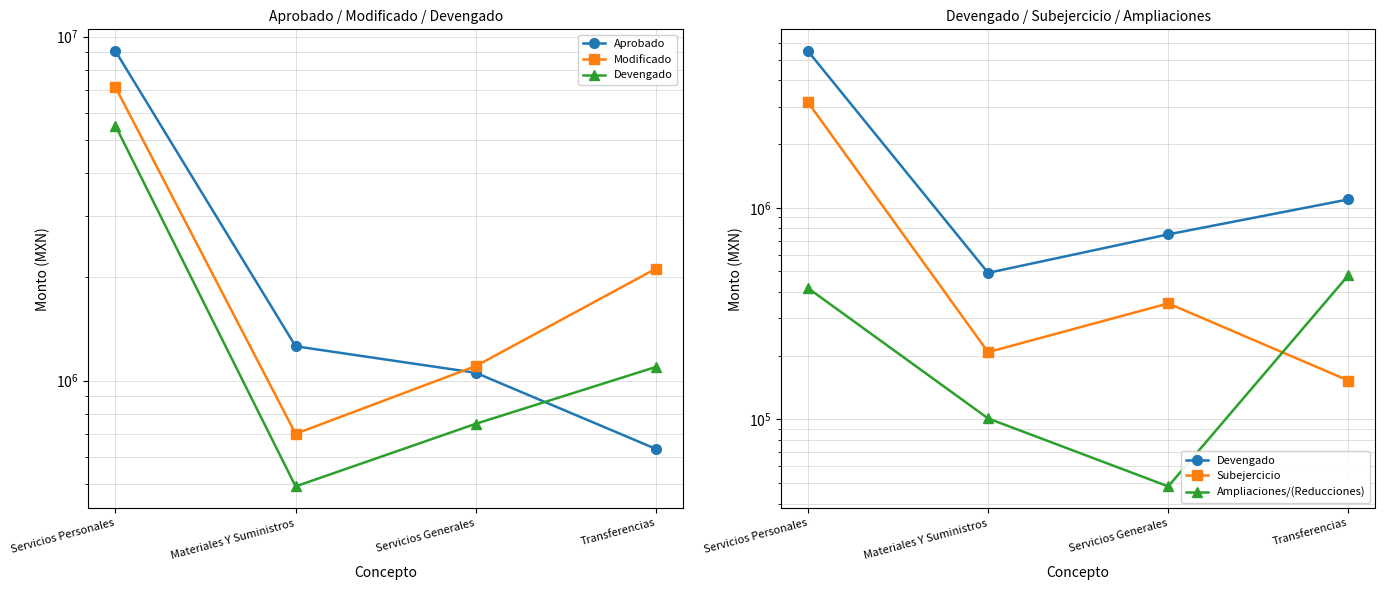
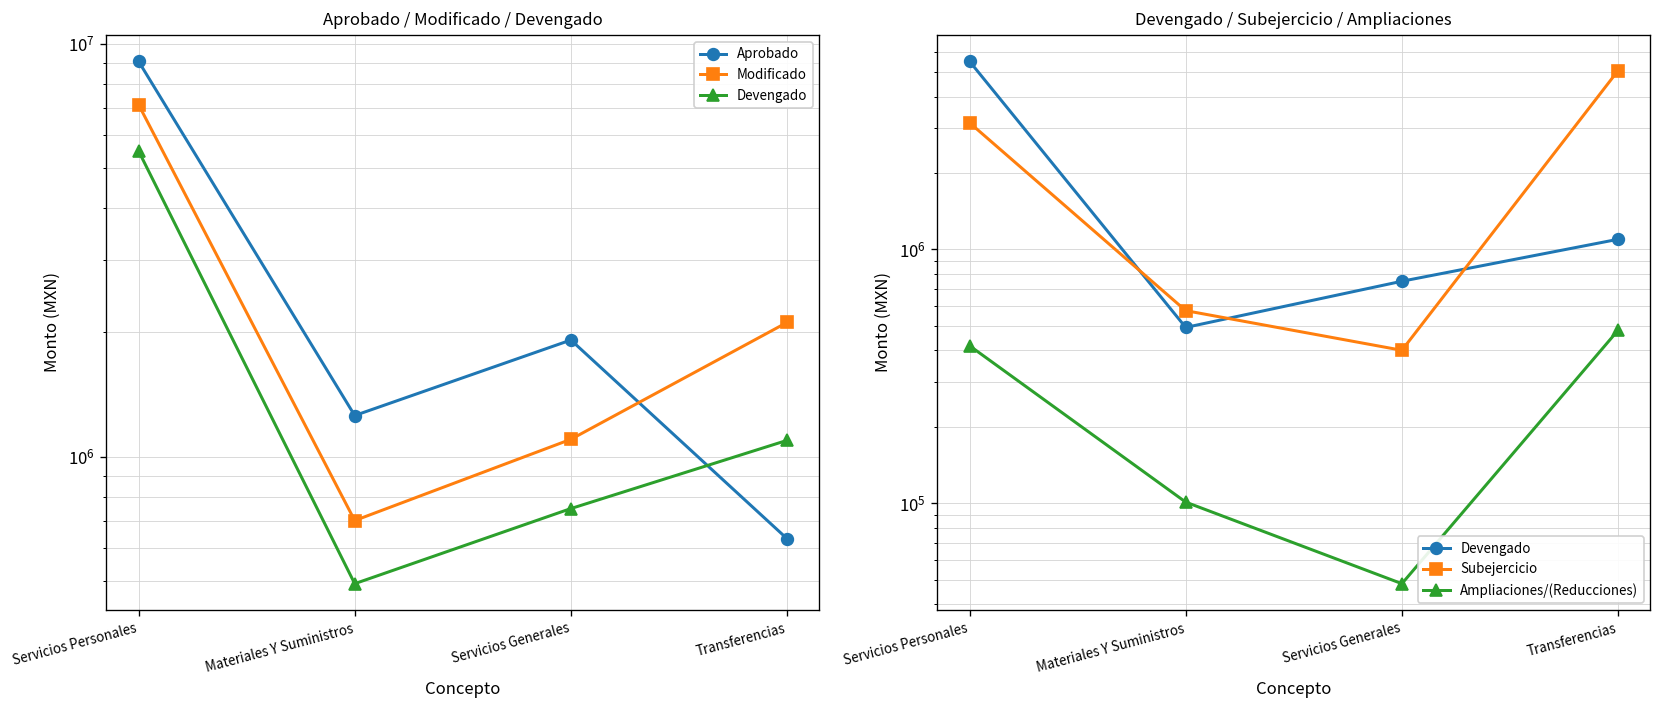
Aprobado / Modificado / Devengado, Aprobado, Servicios Generales: 1050000 -> 1900000
Devengado / Subejercicio / Ampliaciones, Subejercicio, Materiales Y Suministros: 210000 -> 570000
Devengado / Subejercicio / Ampliaciones, Subejercicio, Servicios Generales: 350000 -> 400000
Devengado / Subejercicio / Ampliaciones, Subejercicio, Transferencias: 150000 -> 5100000
